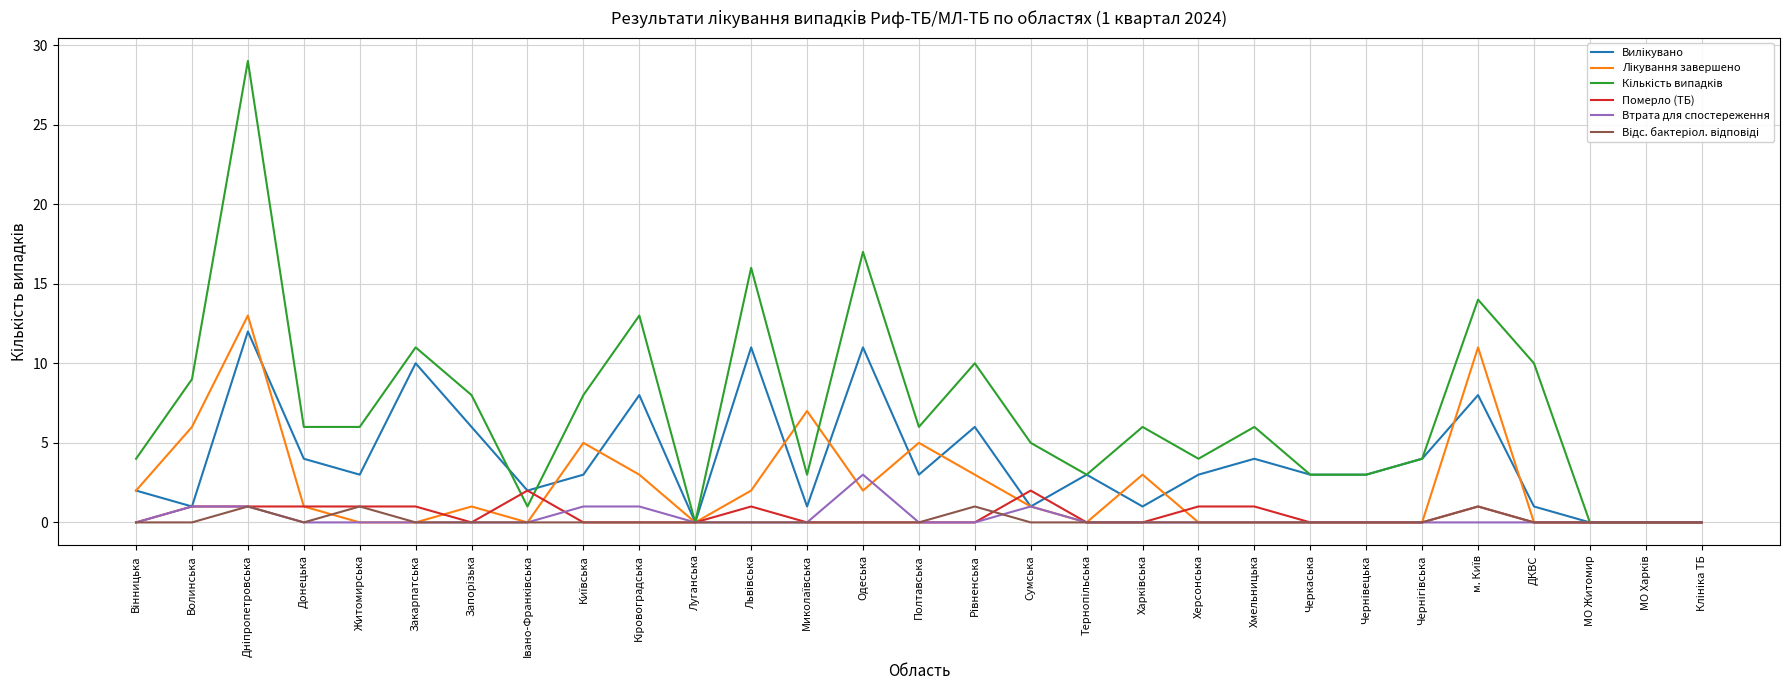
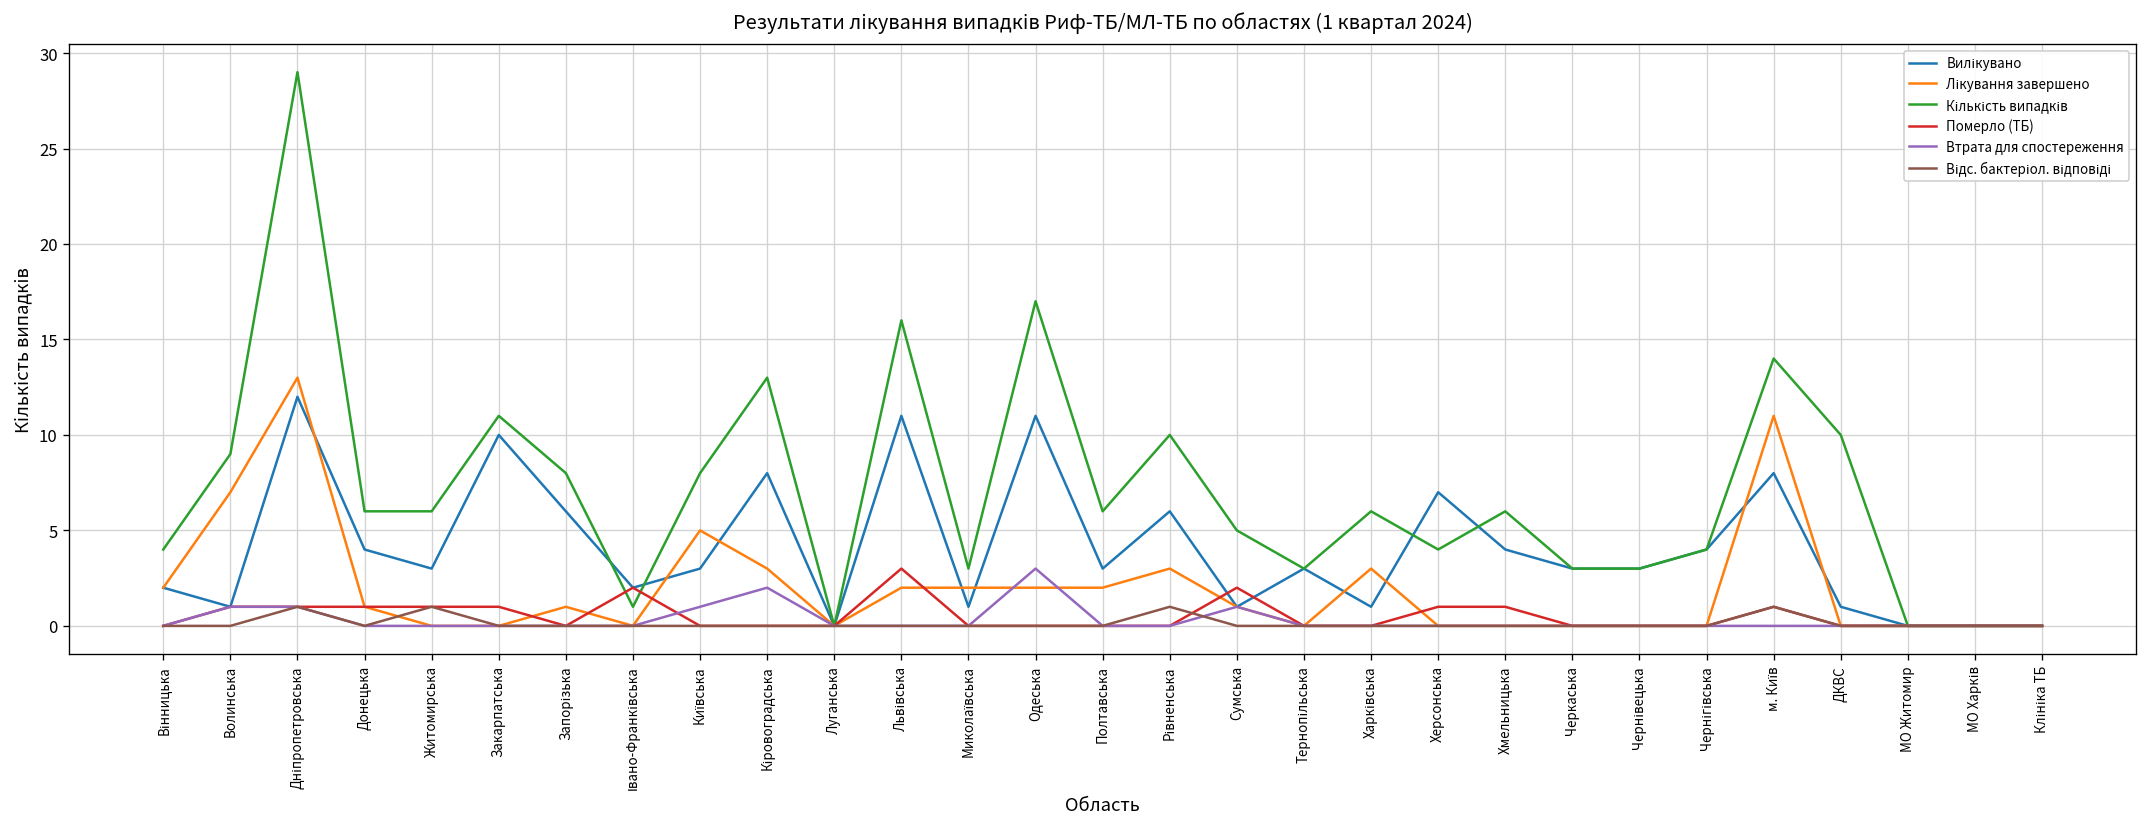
Лікування завершено, Волинська: 6 -> 7
Втрата для спостереження, Кіровоградська: 1 -> 2
Померло (ТБ), Львівська: 1 -> 3
Лікування завершено, Миколаївська: 7 -> 2
Лікування завершено, Полтавська: 5 -> 2
Вилікувано, Херсонська: 3 -> 7
